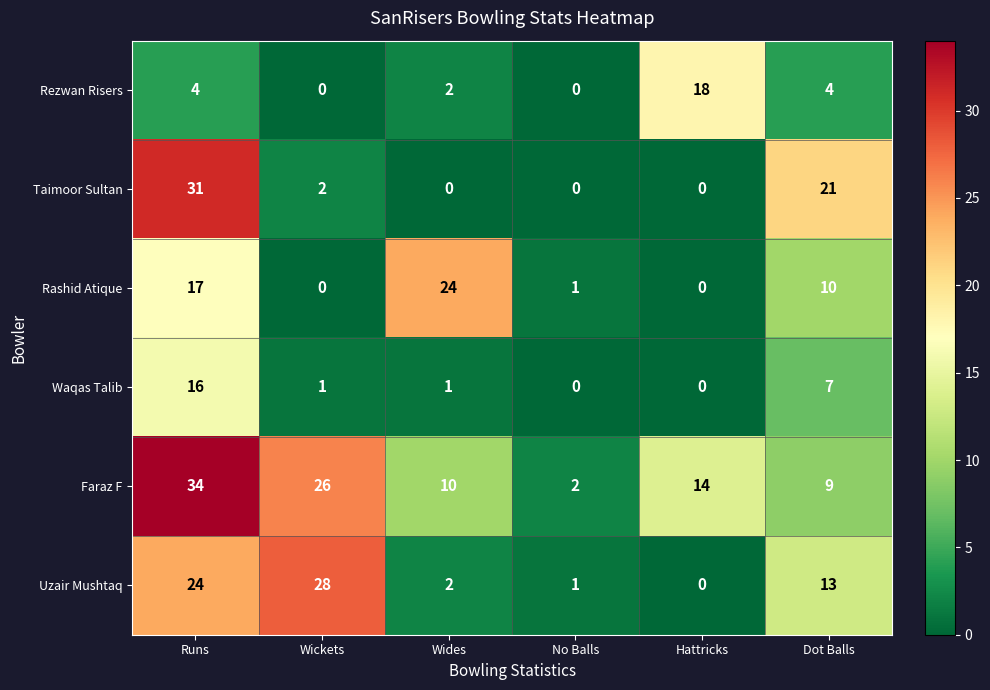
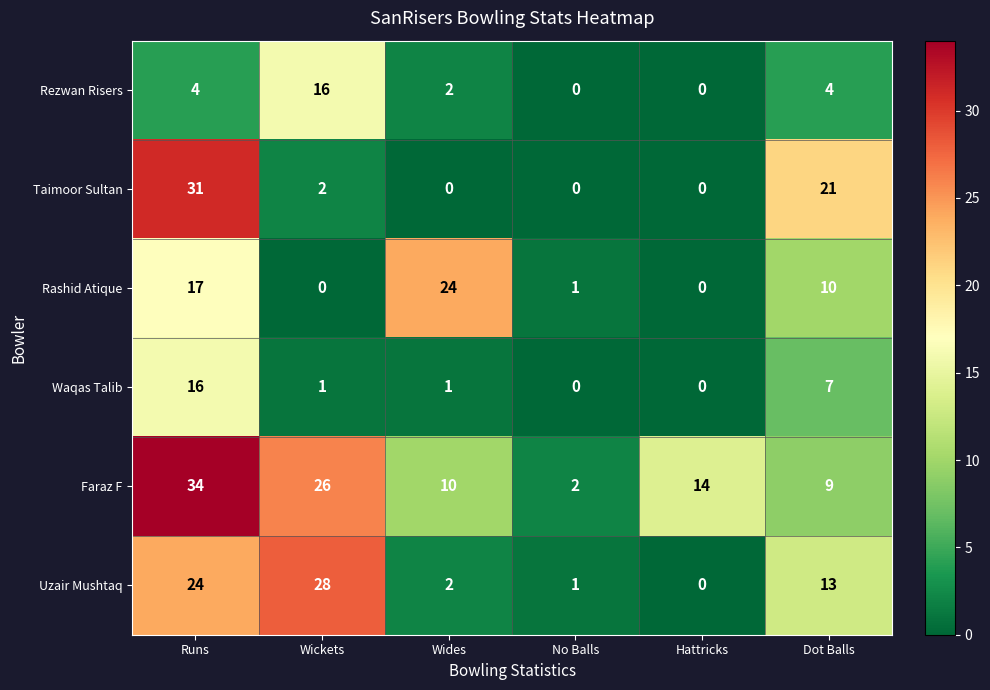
Rezwan Risers, Wickets: 0 -> 16
Rezwan Risers, Hattricks: 18 -> 0
